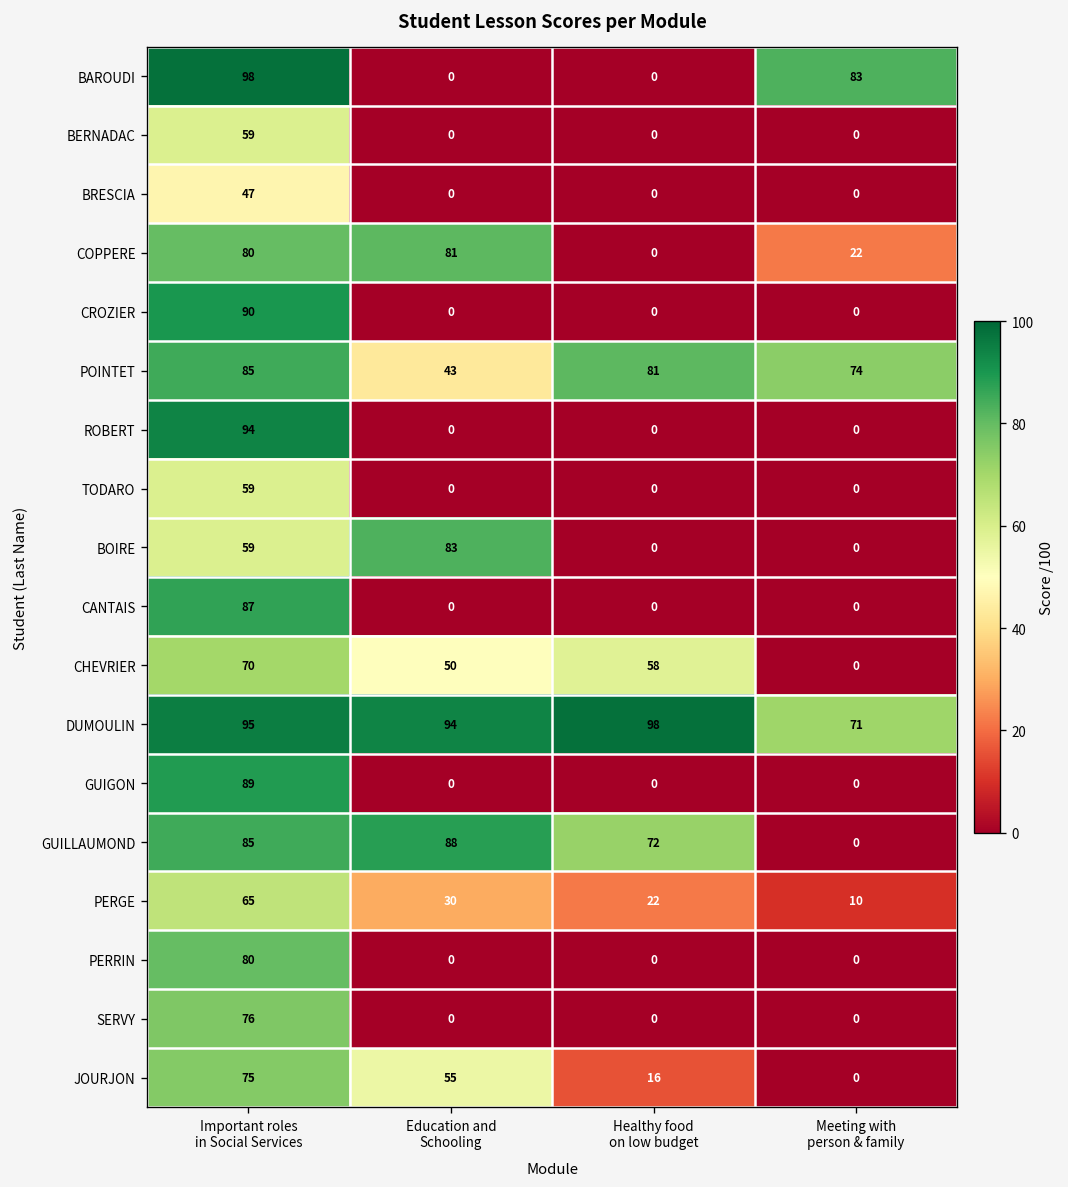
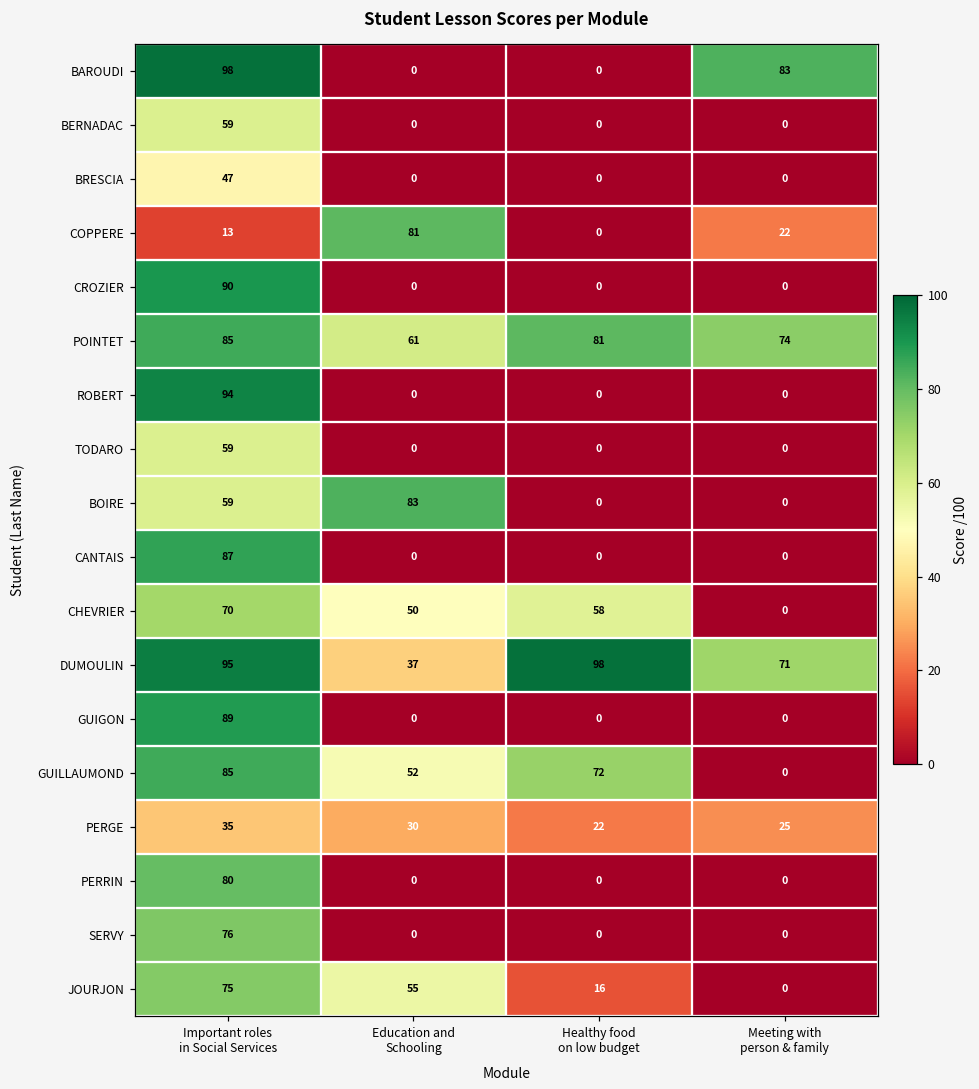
COPPERE, Important roles in Social Services: 80 -> 13
POINTET, Education and Schooling: 43 -> 61
DUMOULIN, Education and Schooling: 94 -> 37
GUILLAUMOND, Education and Schooling: 88 -> 52
PERGE, Important roles in Social Services: 65 -> 35
PERGE, Meeting with person & family: 10 -> 25
